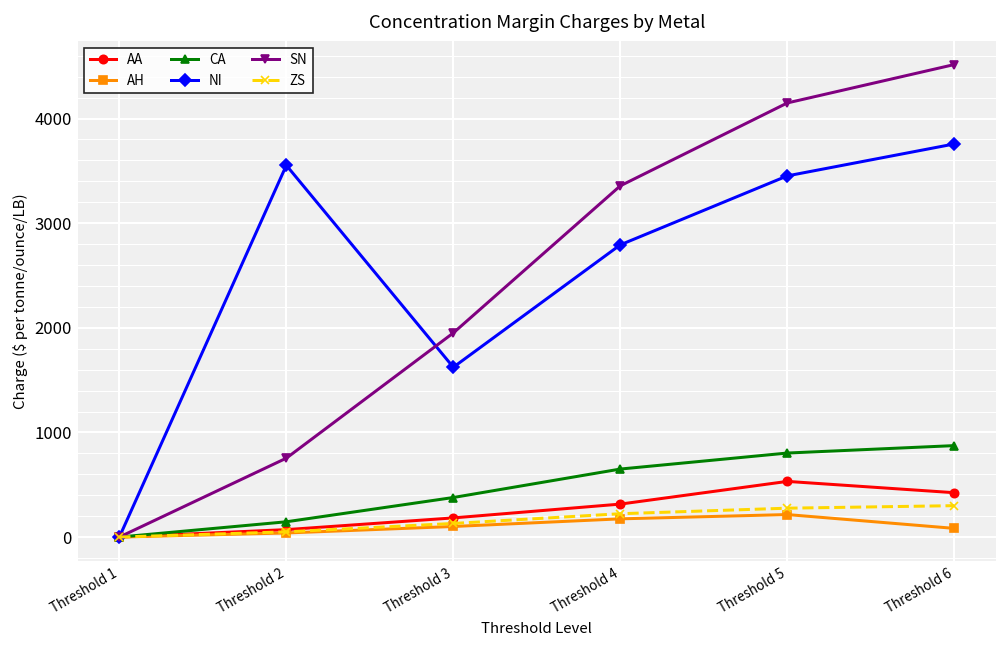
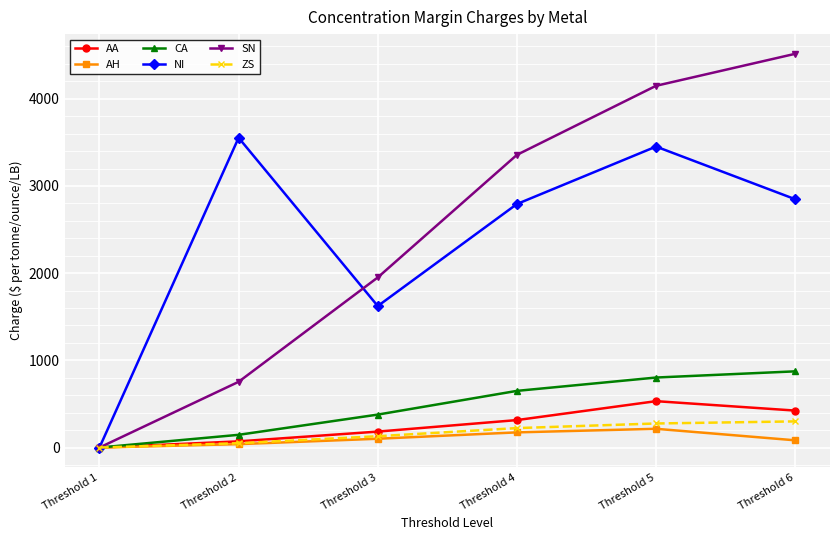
NI, Threshold 6: 3800 -> 2800
